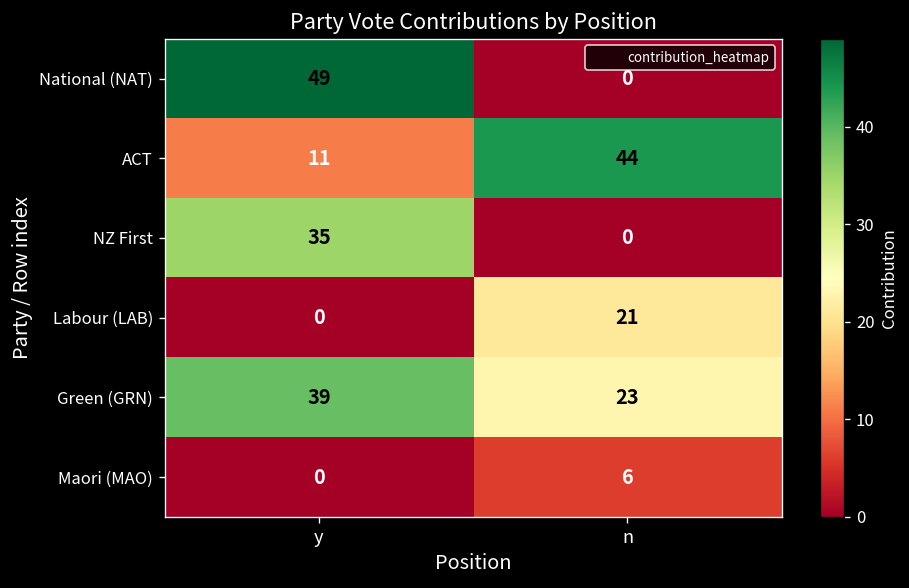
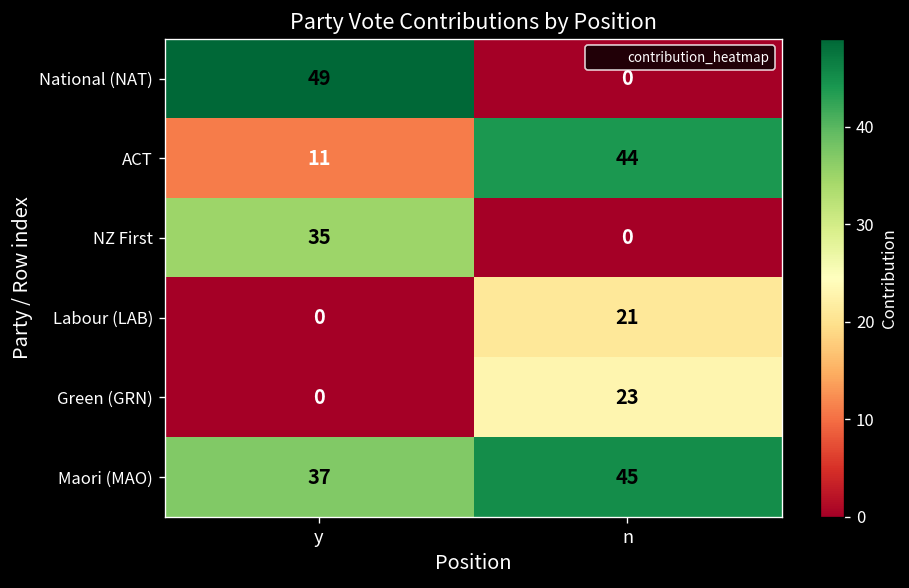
Green (GRN), y: 39 -> 0
Maori (MAO), y: 0 -> 37
Maori (MAO), n: 6 -> 45
